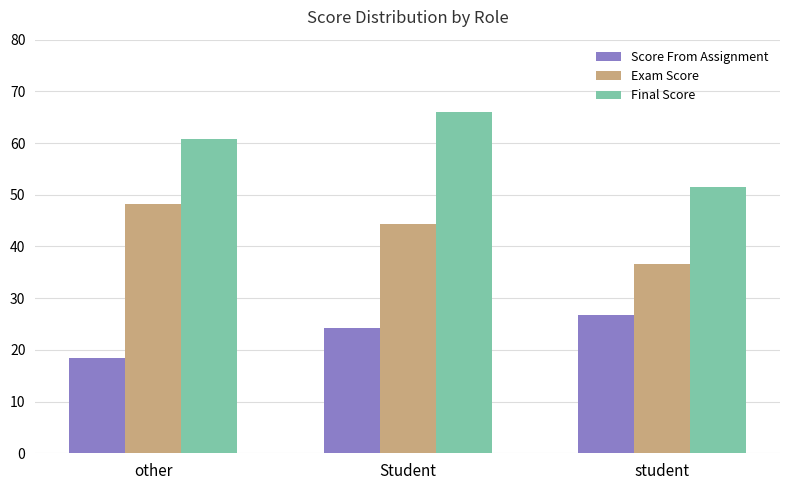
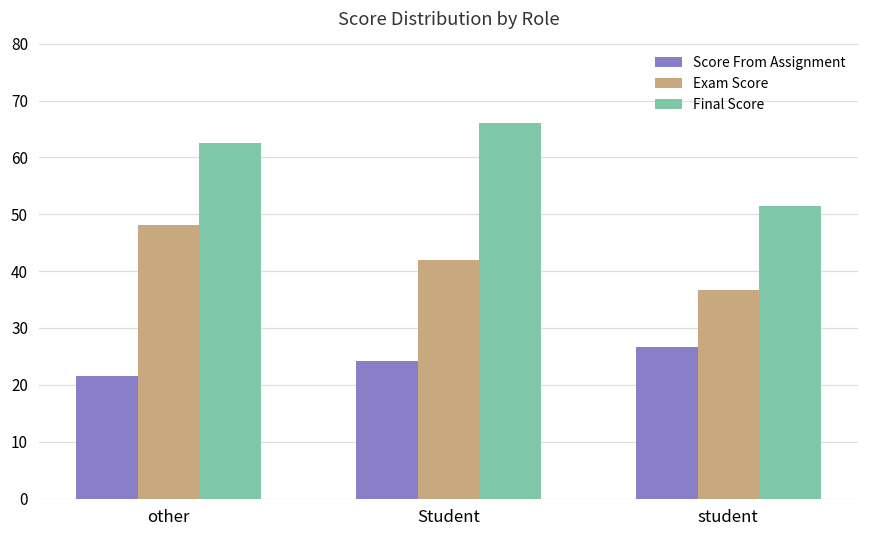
Score From Assignment, other: 19 -> 22
Final Score, other: 61 -> 63
Exam Score, Student: 44 -> 42
